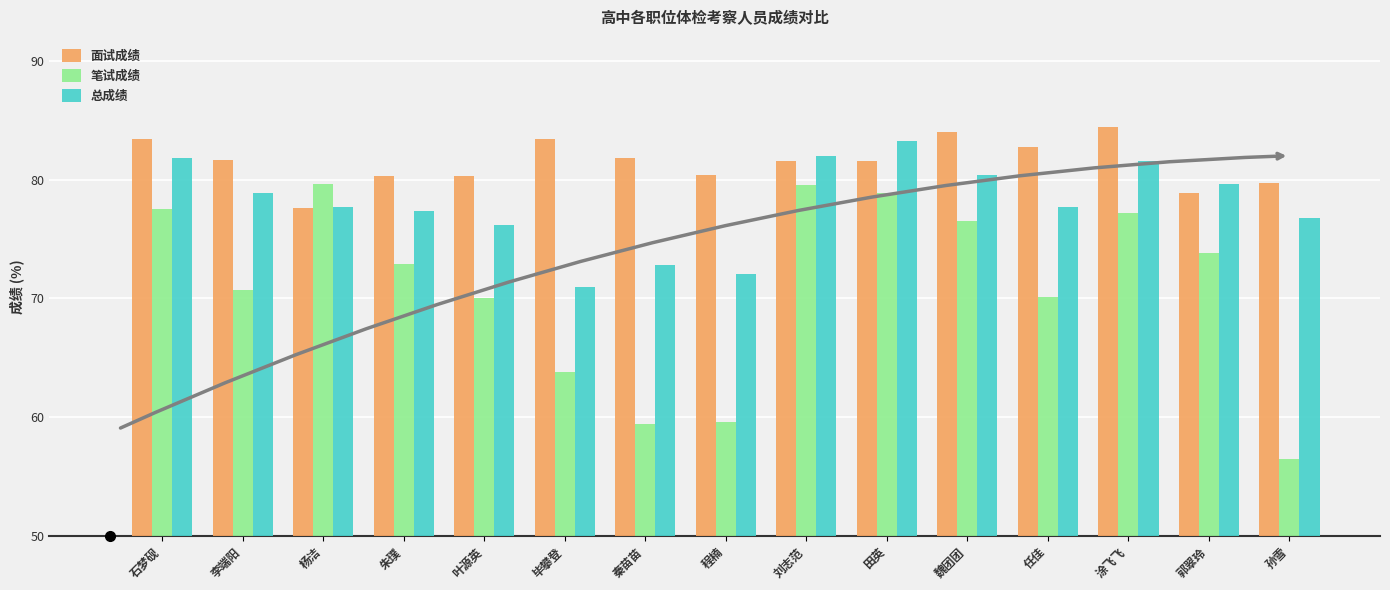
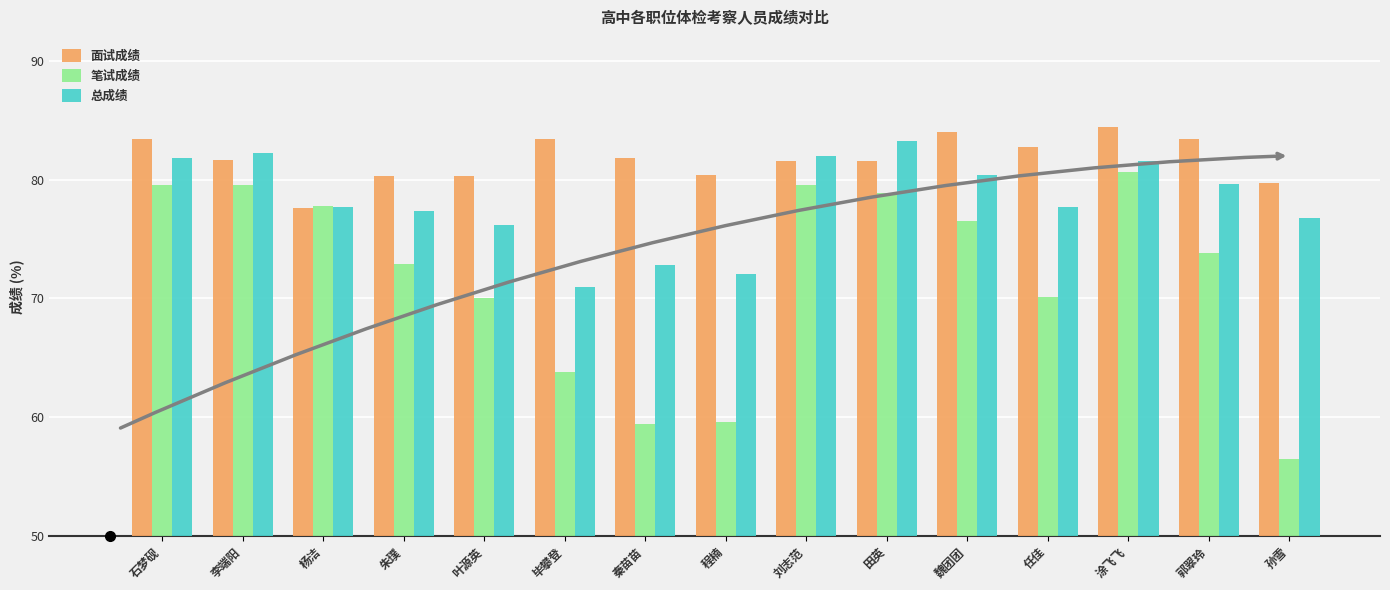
笔试成绩, 石梦砚: 77.5 -> 79.5
笔试成绩, 李端阳: 70.7 -> 79.5
总成绩, 李端阳: 78.9 -> 82.2
笔试成绩, 杨洁: 79.6 -> 77.8
笔试成绩, 涂飞飞: 77.2 -> 80.6
面试成绩, 郭翠玲: 78.9 -> 83.4
